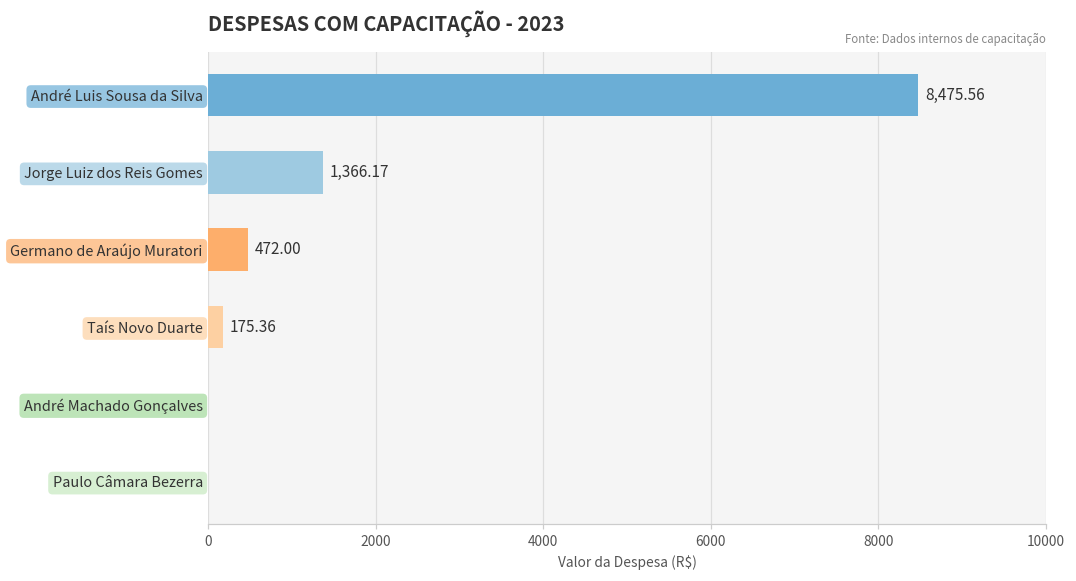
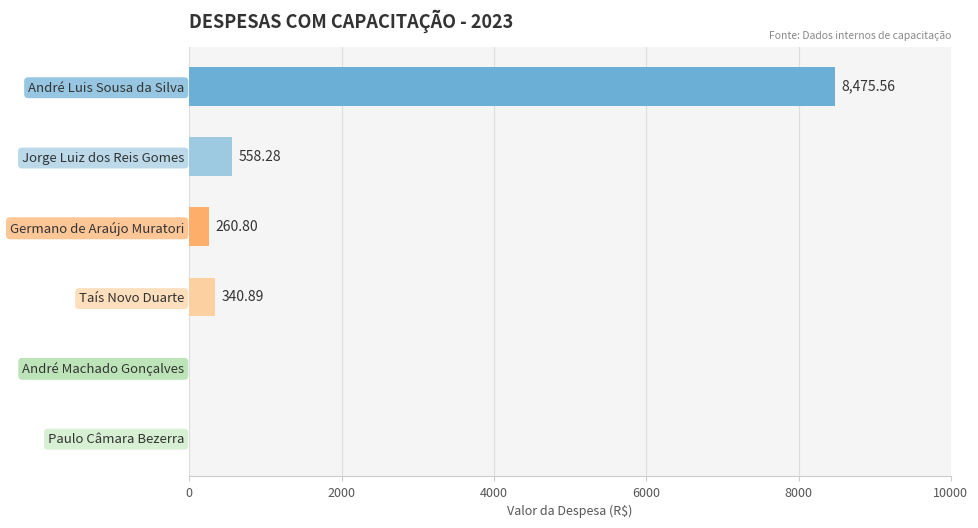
Jorge Luiz dos Reis Gomes: 1,366.17 -> 558.28
Germano de Araújo Muratori: 472.00 -> 260.80
Taís Novo Duarte: 175.36 -> 340.89
